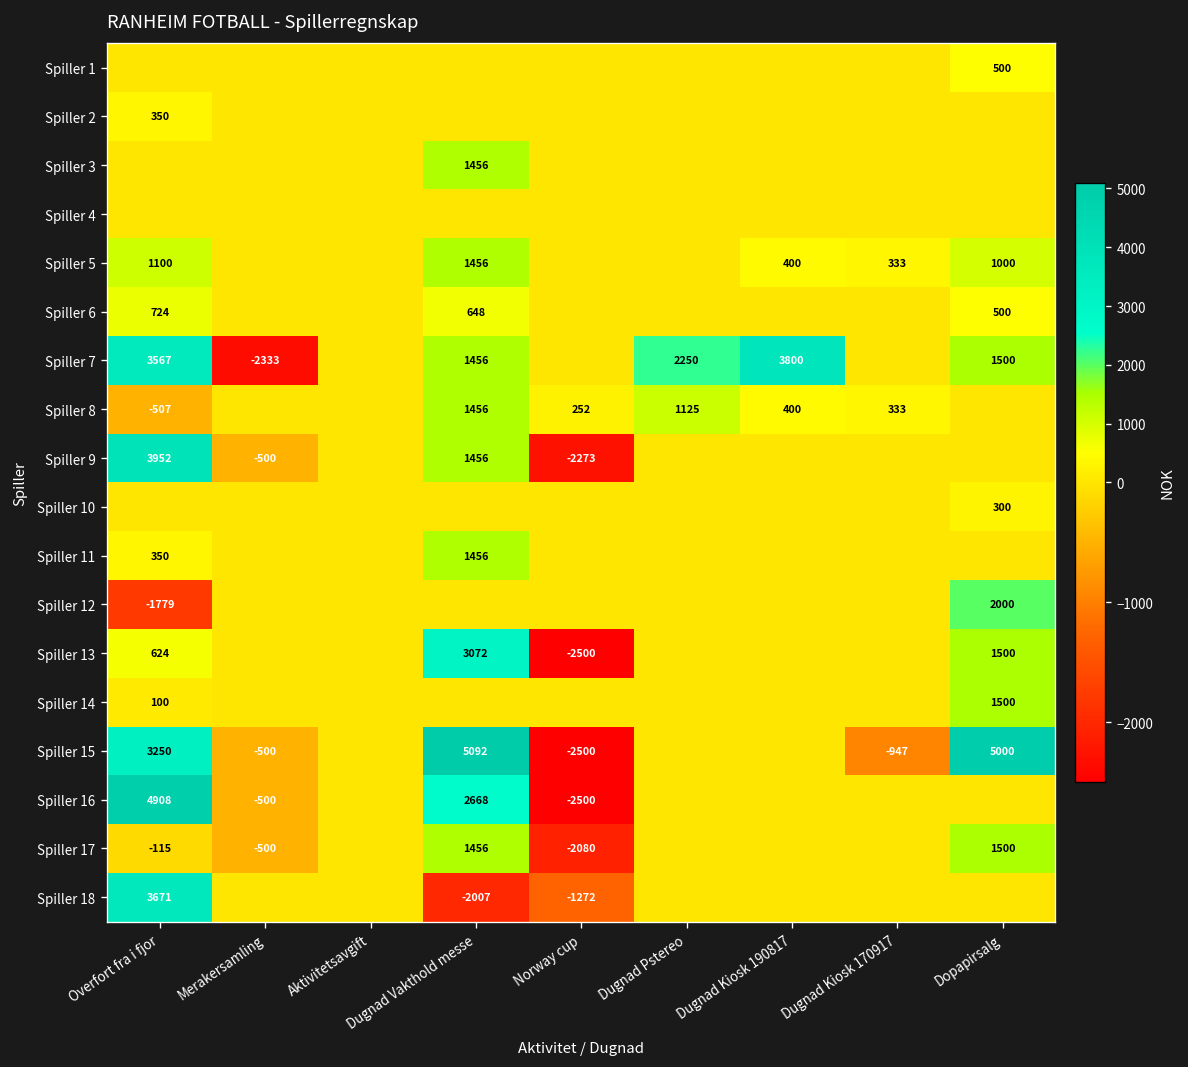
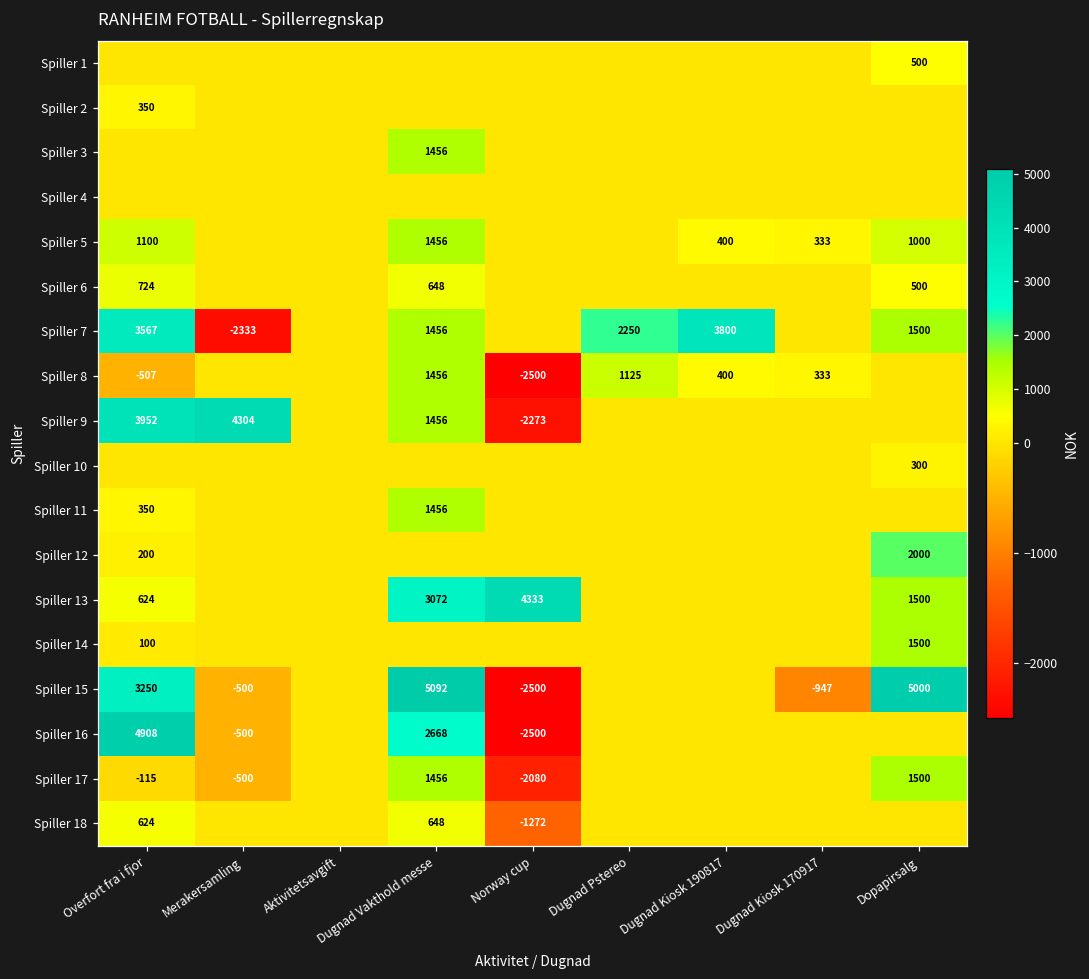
Spiller 8, Norway cup: 252 -> -2500
Spiller 9, Merakersamling: -500 -> 4304
Spiller 12, Overfort fra i fjor: -1779 -> 200
Spiller 13, Norway cup: -2500 -> 4333
Spiller 18, Overfort fra i fjor: 3671 -> 624
Spiller 18, Dugnad Vakthold messe: -2007 -> 648
